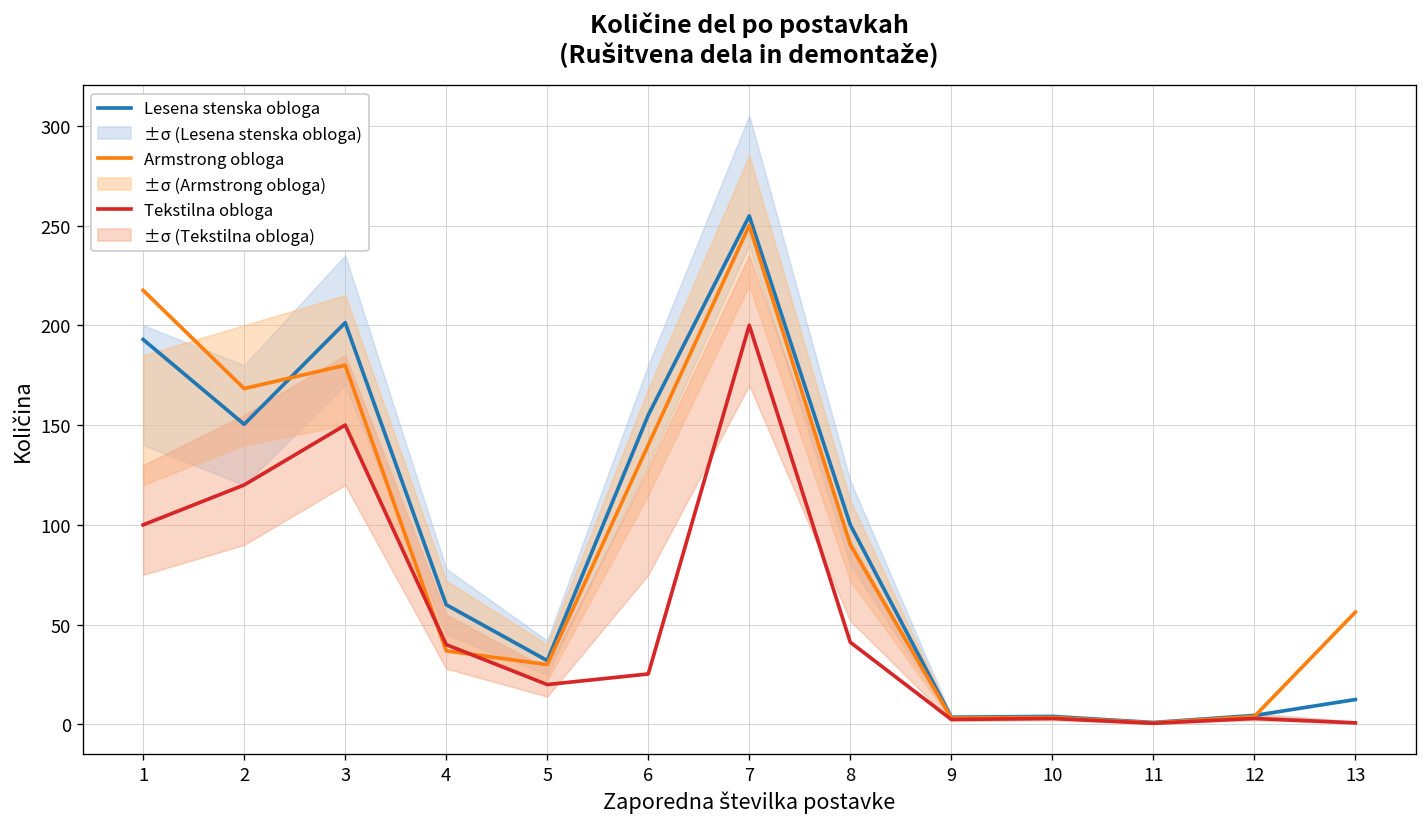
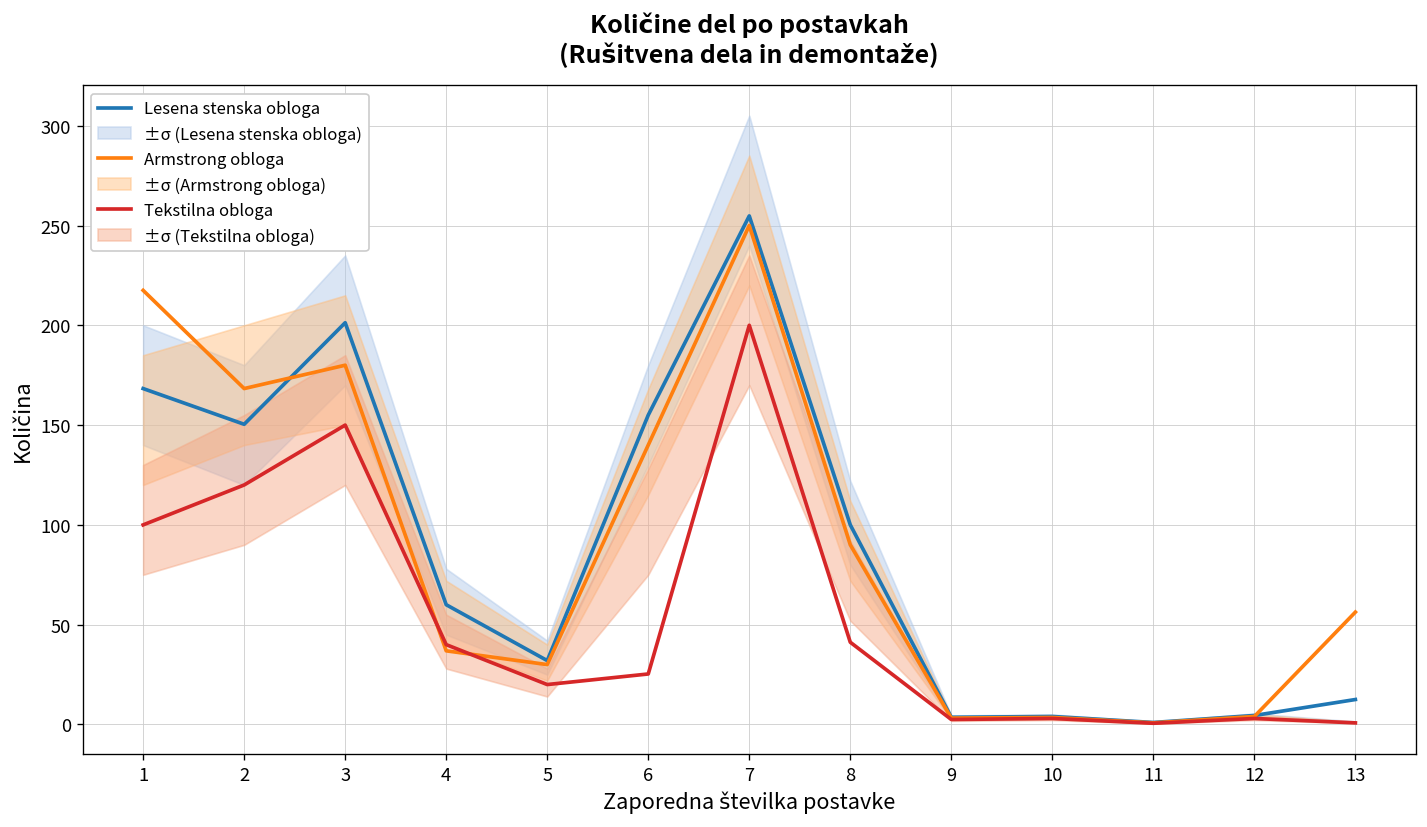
Lesena stenska obloga, 1: 193 -> 168
